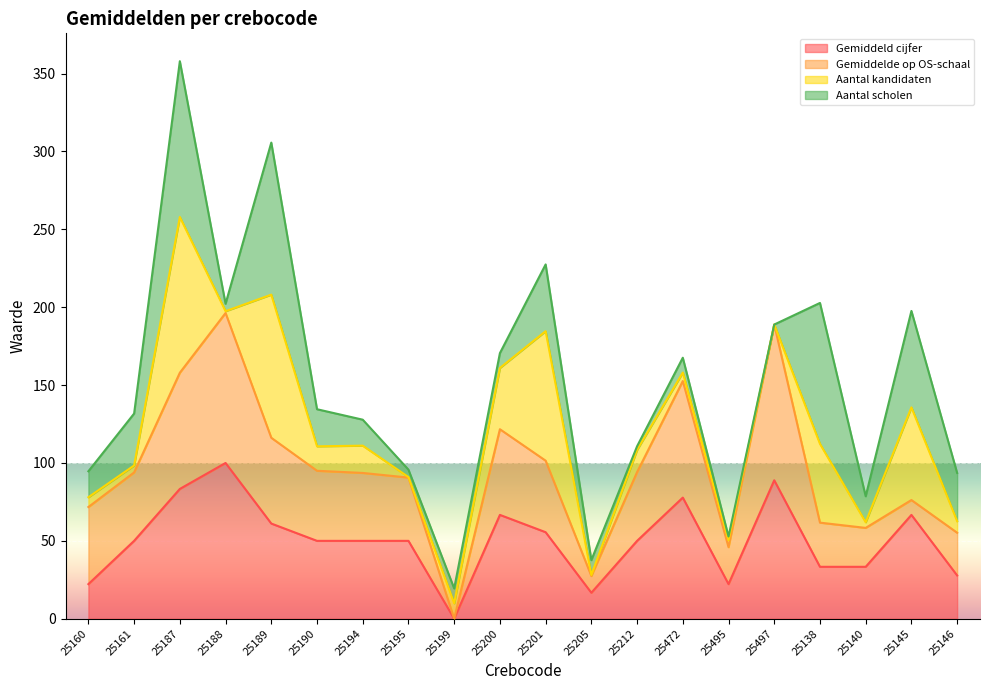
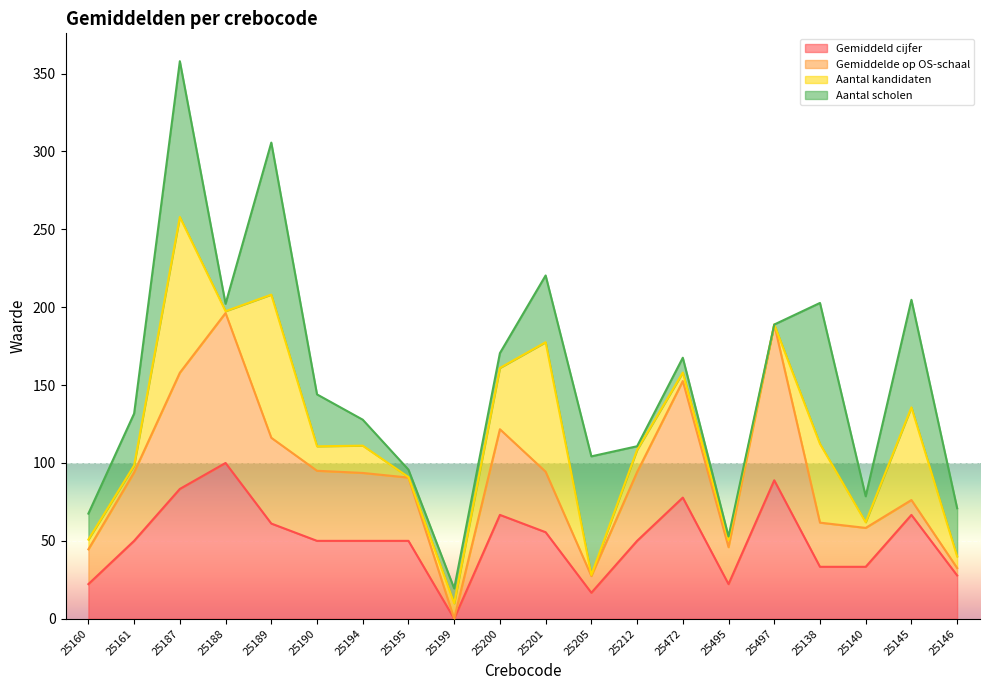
Gemiddelde op OS-schaal, 25160: 50 -> 22
Aantal scholen, 25190: 24 -> 33
Gemiddelde op OS-schaal, 25201: 46 -> 39
Aantal scholen, 25205: 10 -> 76
Aantal scholen, 25145: 62 -> 69
Gemiddelde op OS-schaal, 25146: 27 -> 5
